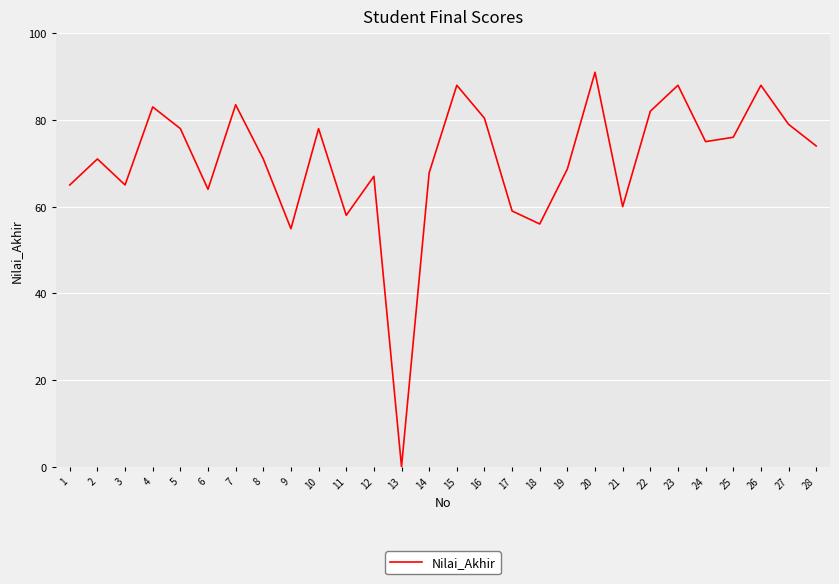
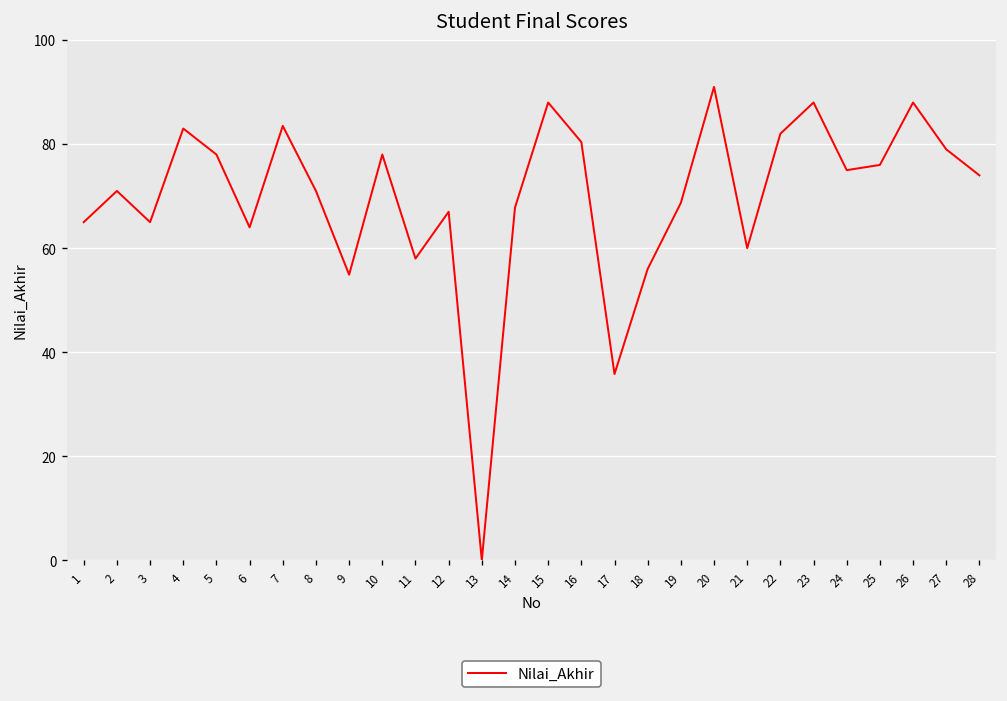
17: 59 -> 36
